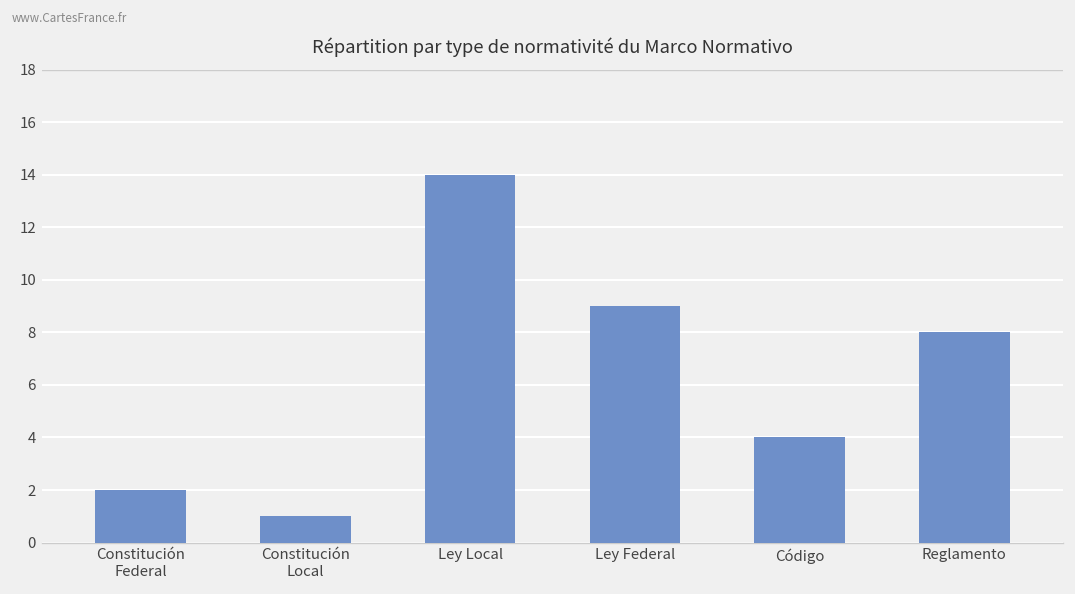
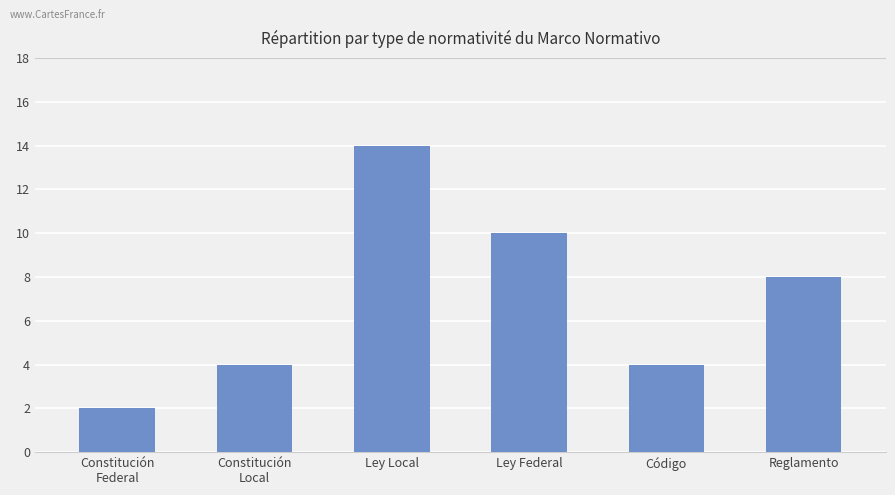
Constitución Local: 1 -> 4
Ley Federal: 9 -> 10
